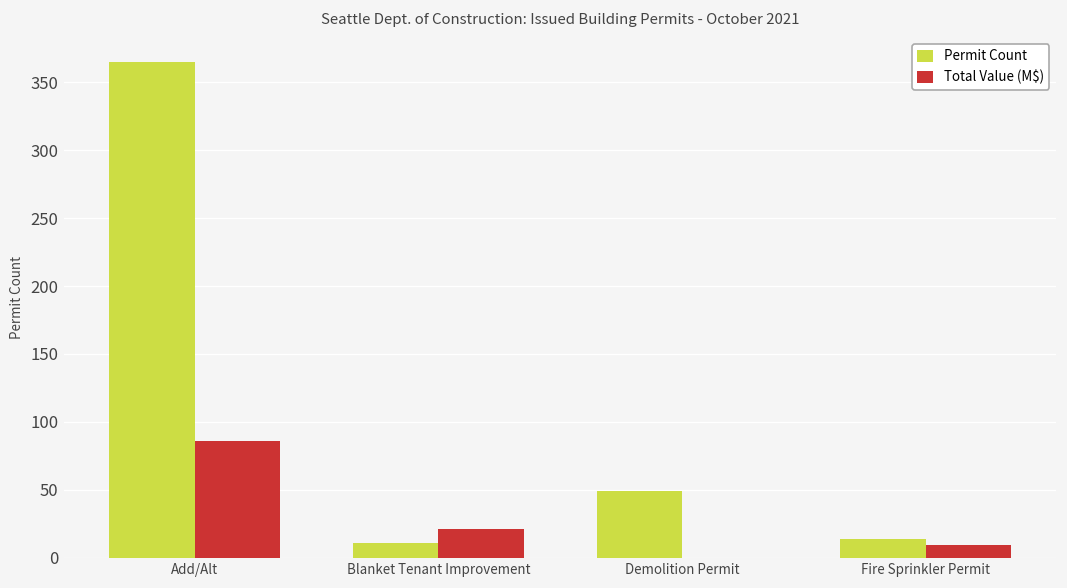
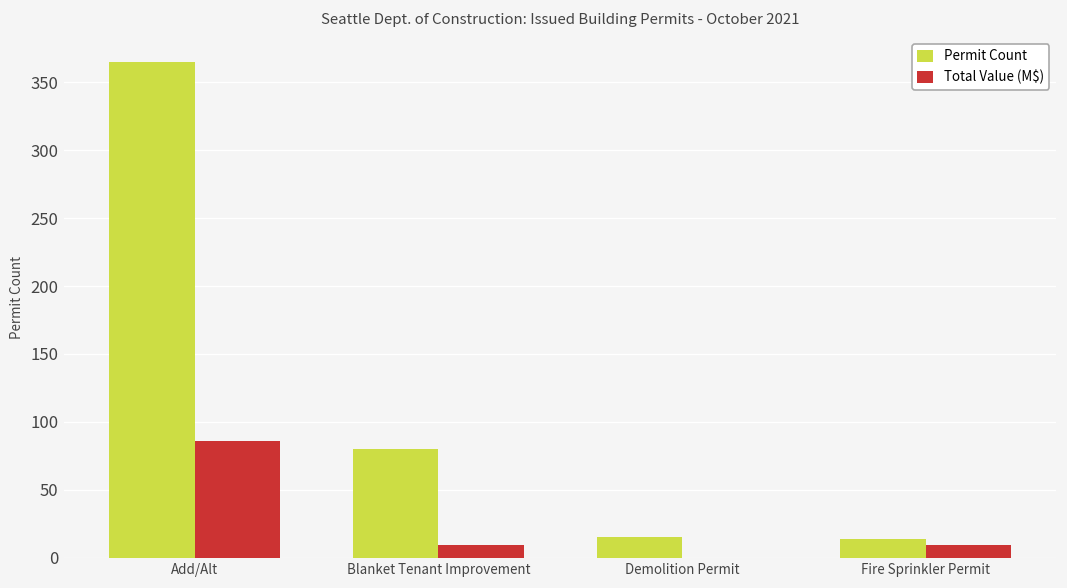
Permit Count, Blanket Tenant Improvement: 11 -> 80
Total Value (M$), Blanket Tenant Improvement: 21 -> 9
Permit Count, Demolition Permit: 49 -> 15
